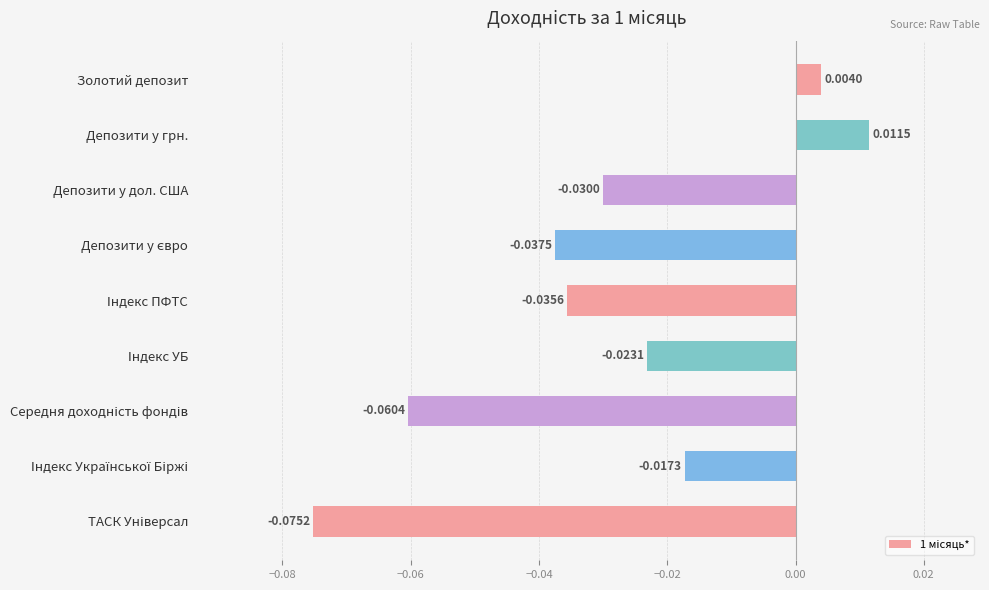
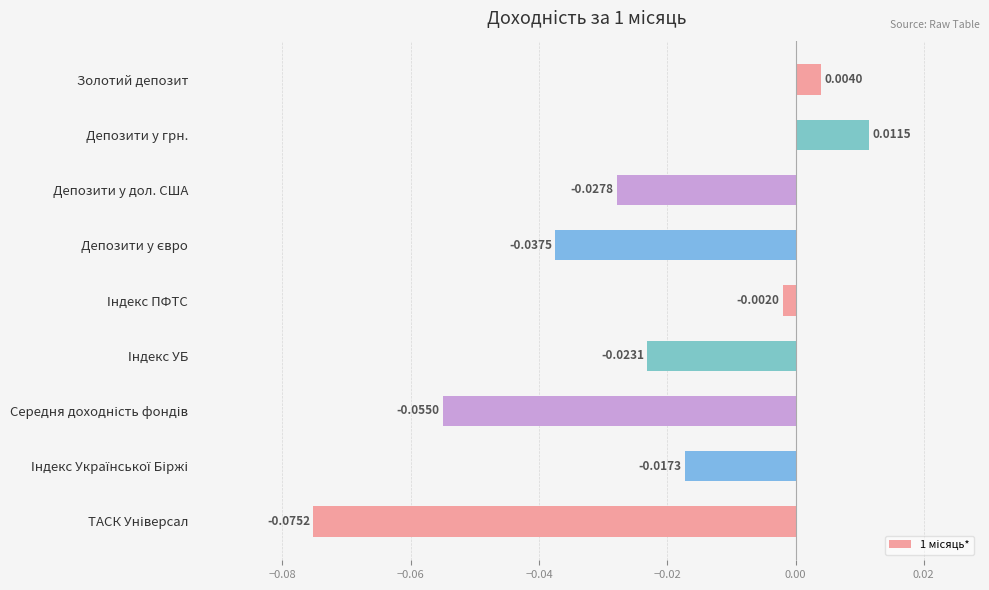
Депозити у дол. США: -0.0300 -> -0.0278
Індекс ПФТС: -0.0356 -> -0.0020
Середня доходність фондів: -0.0604 -> -0.0550
